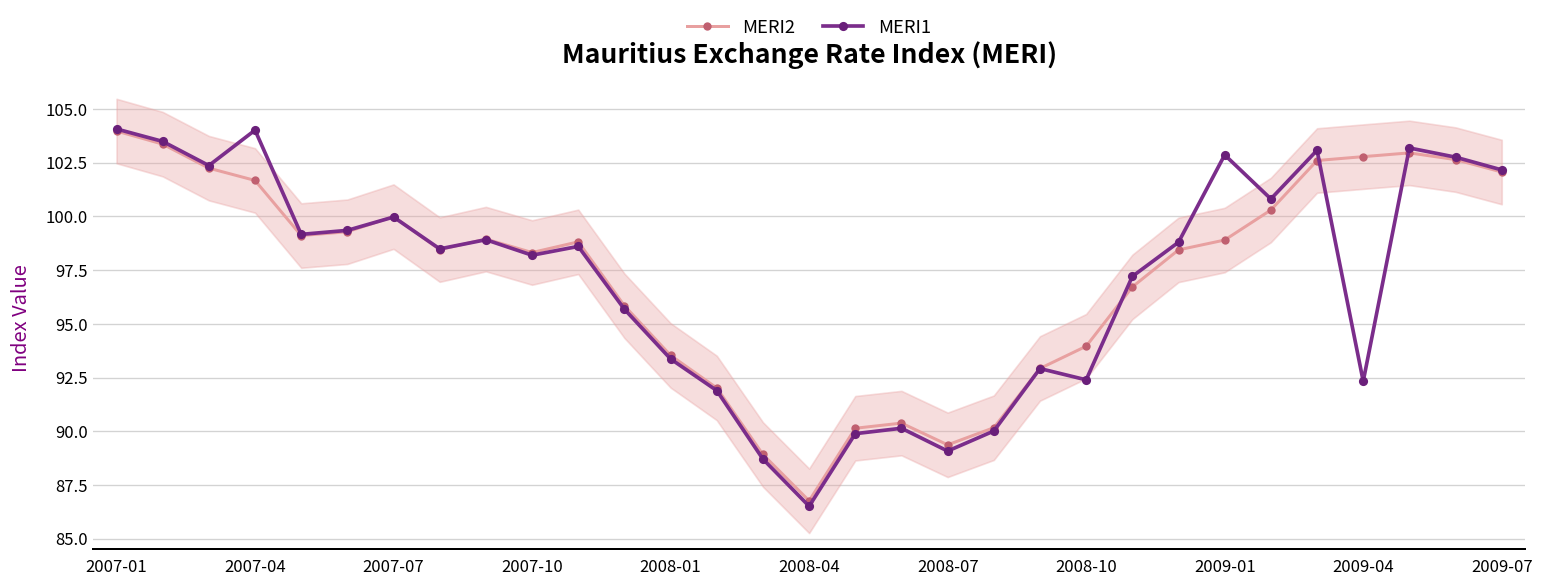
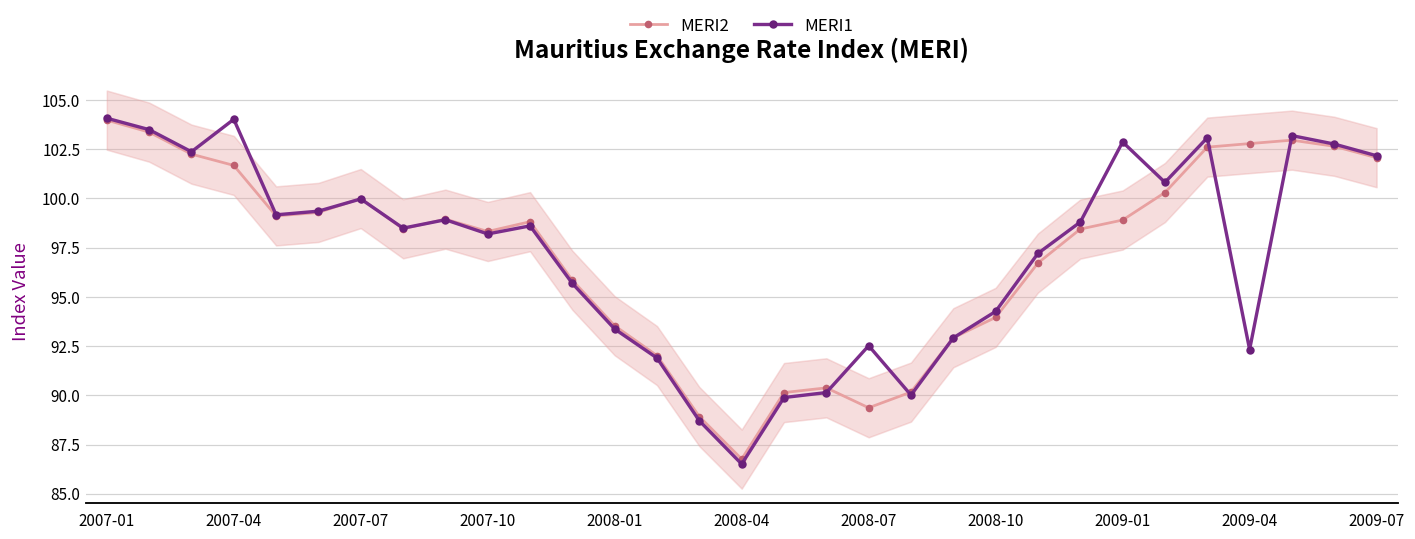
MERI1, 2008-07: 89.1 -> 92.5
MERI1, 2008-10: 92.4 -> 94.3
